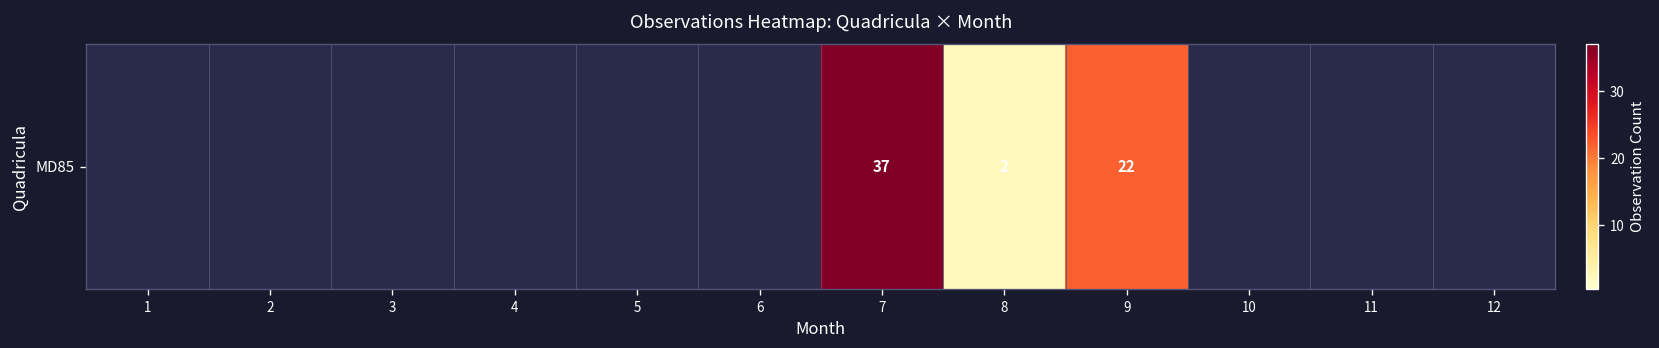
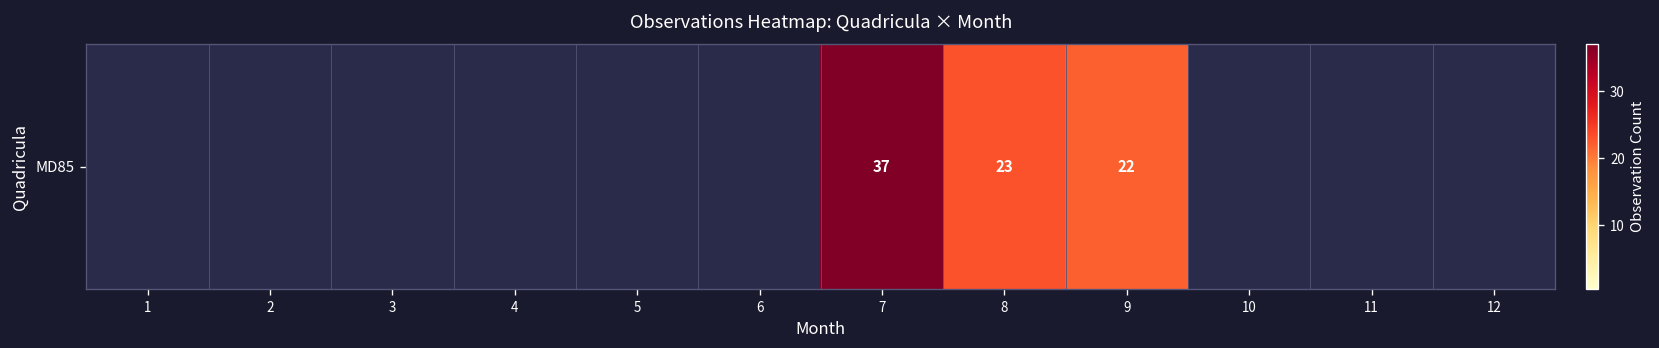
MD85, 8: 2 -> 23
